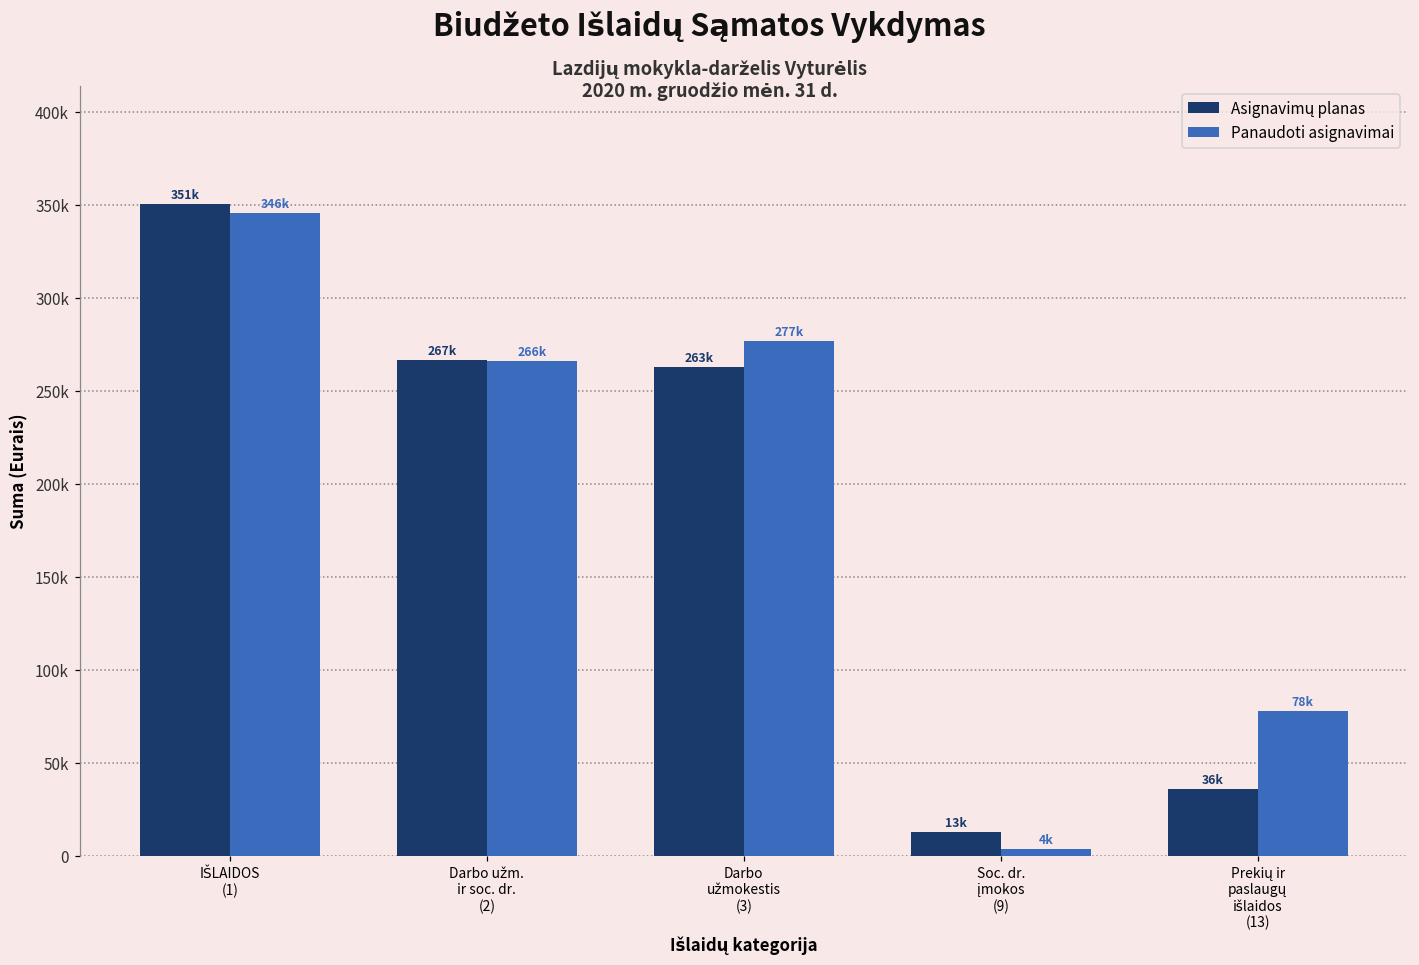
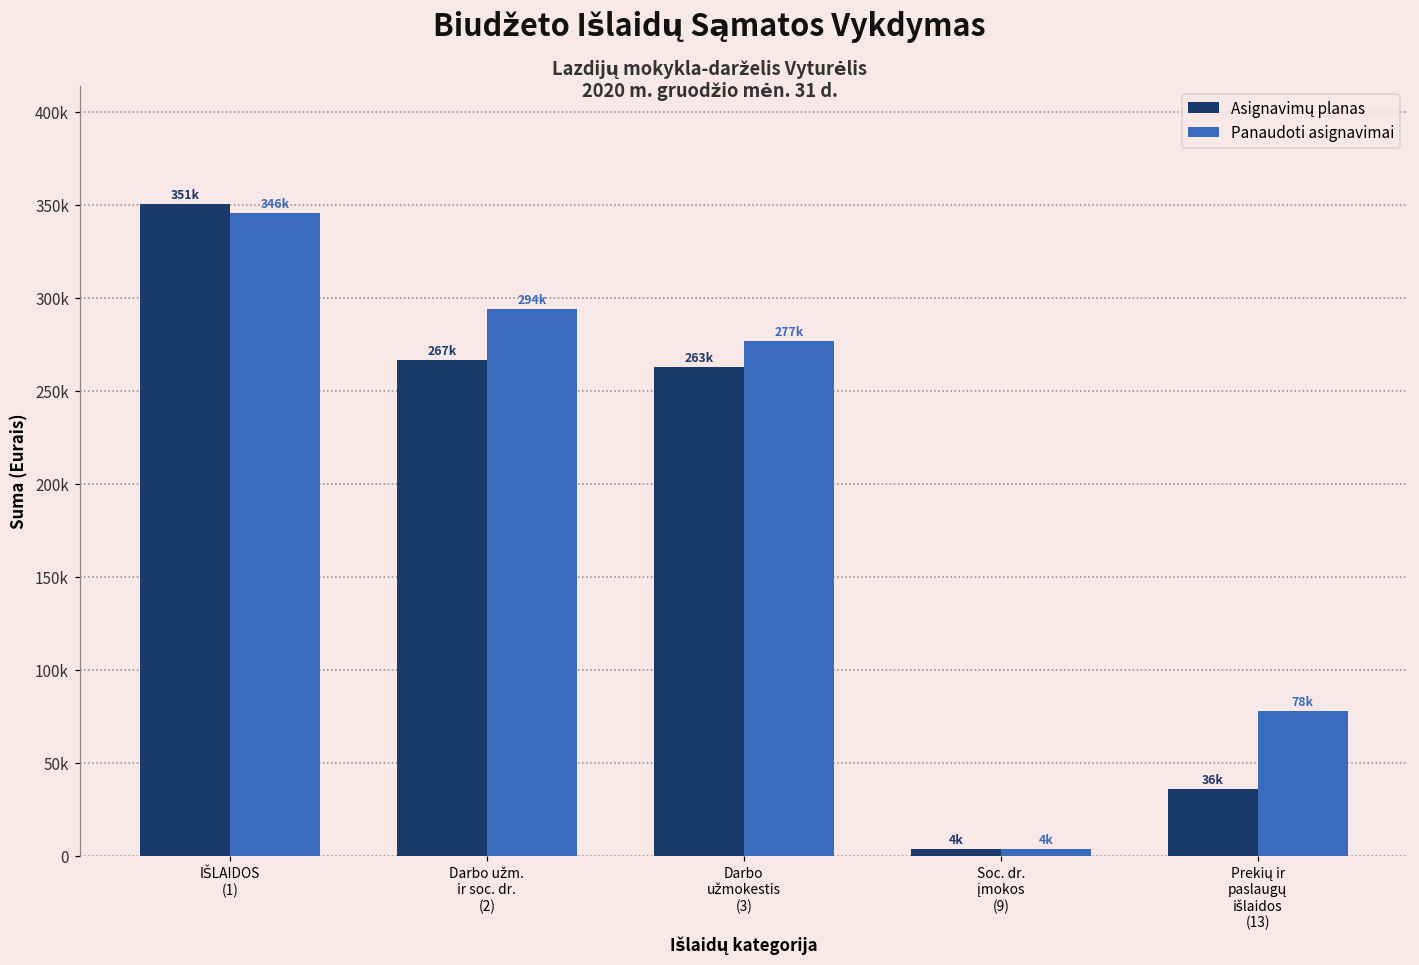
Panaudoti asignavimai, Darbo užm. ir soc. dr. (2): 266k -> 294k
Asignavimų planas, Soc. dr. įmokos (9): 13k -> 4k
